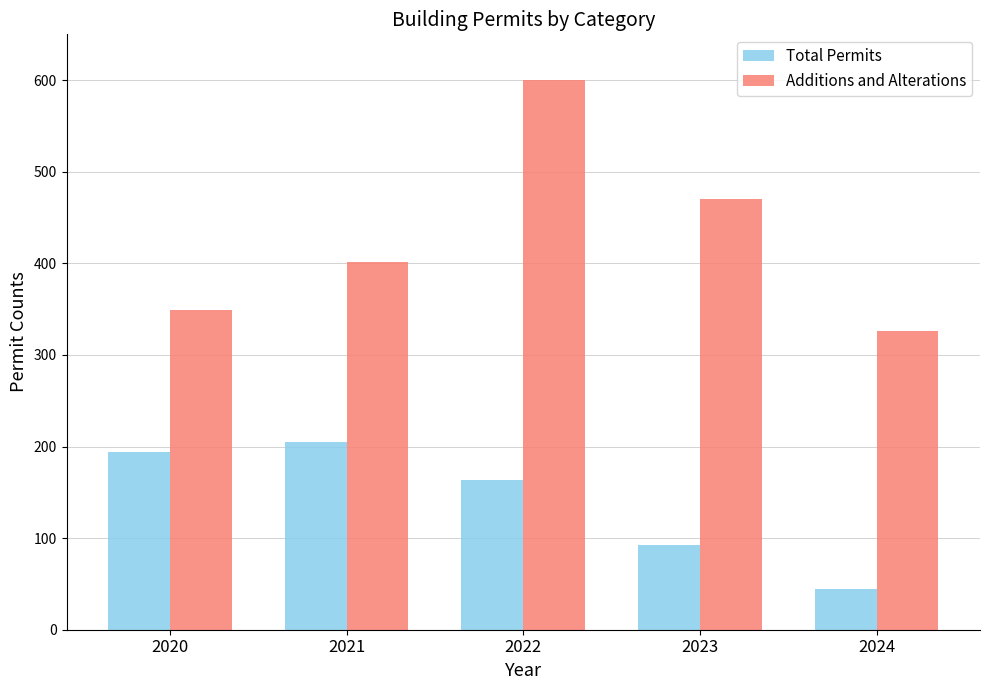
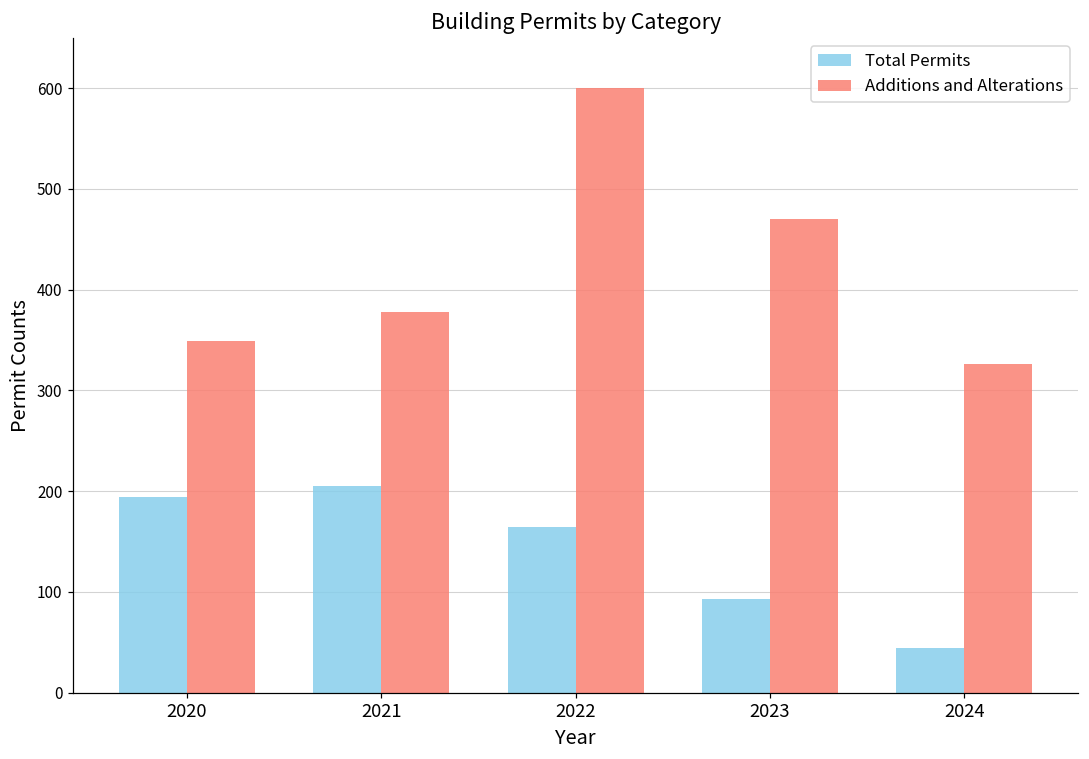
Additions and Alterations, 2021: 400 -> 380
